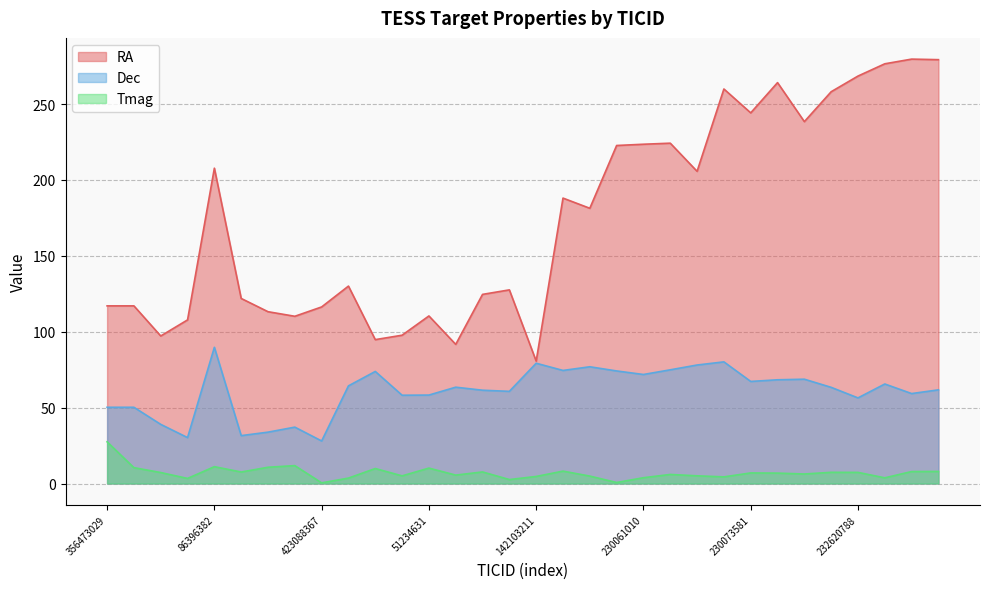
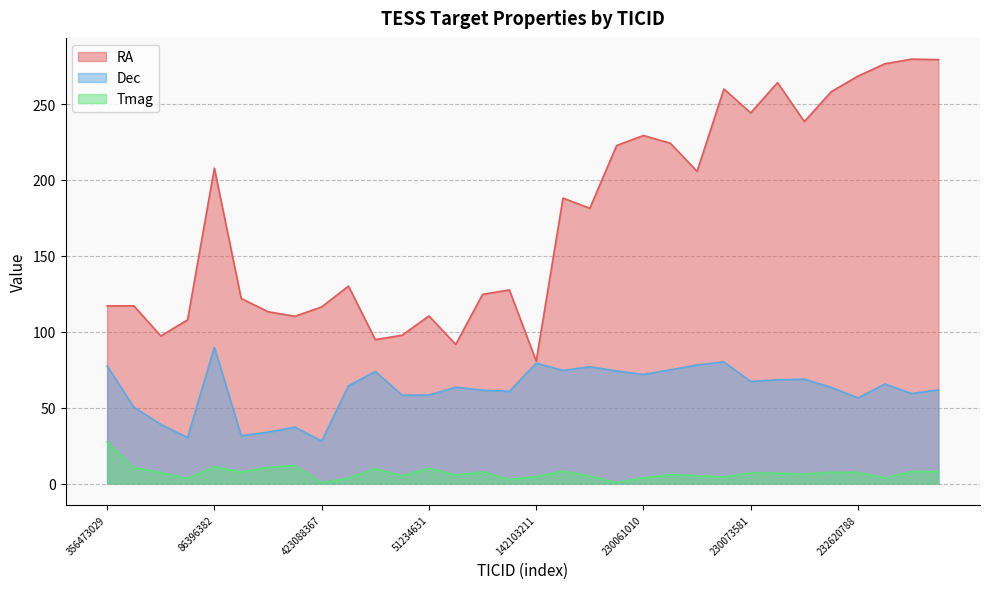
Dec, 356473029: 50 -> 77
RA, 230061010: 224 -> 229
